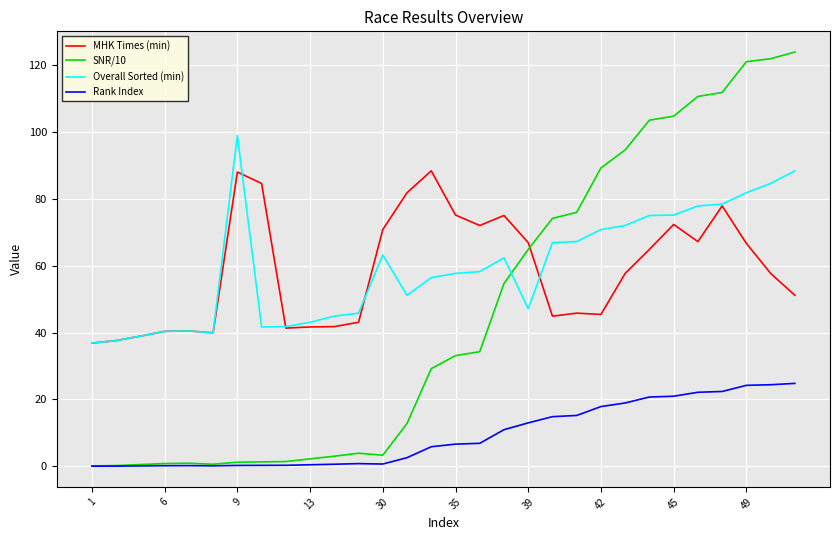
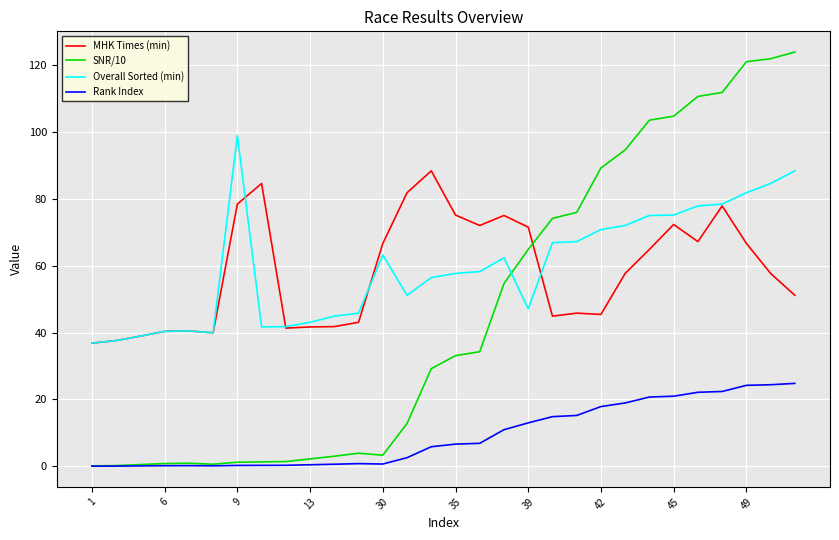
MHK Times (min), 9: 88 -> 78
MHK Times (min), 30: 71 -> 67
MHK Times (min), 39: 67 -> 72
